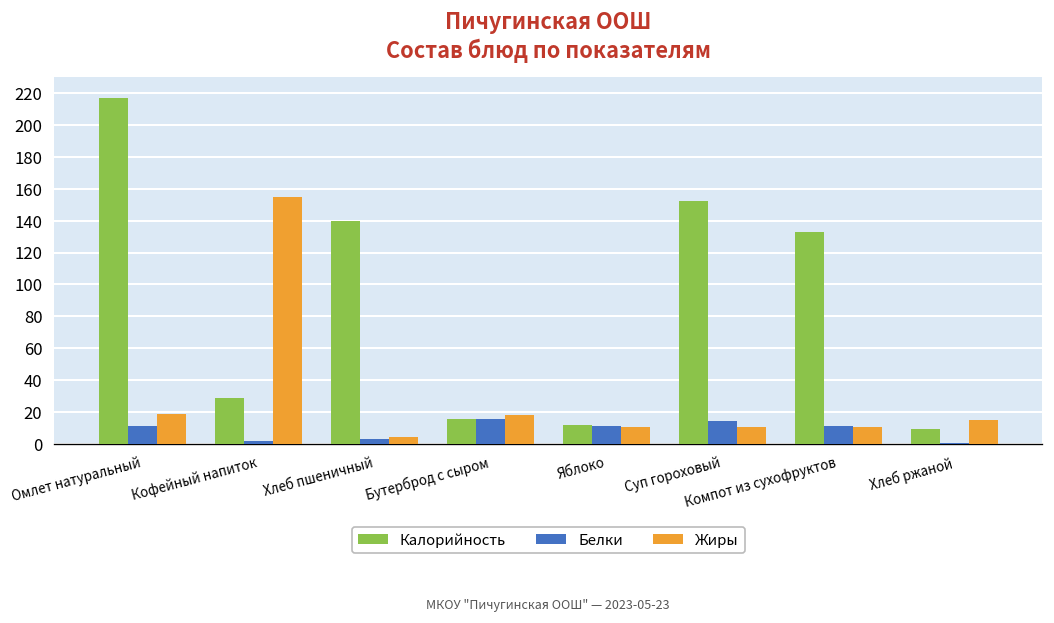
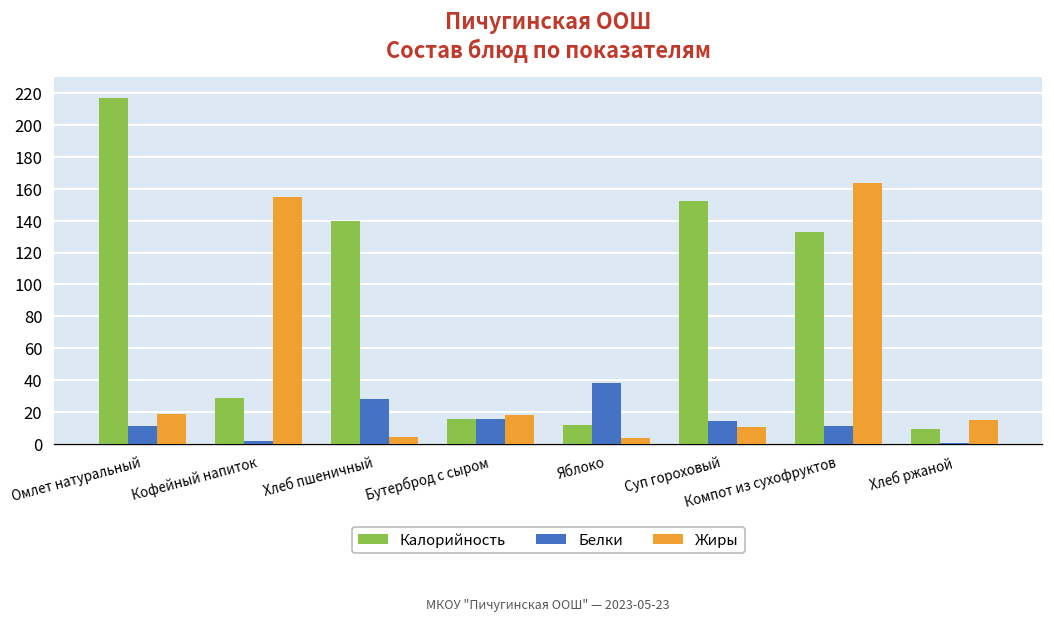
Белки, Хлеб пшеничный: 3 -> 28
Белки, Яблоко: 11 -> 38
Жиры, Яблоко: 10 -> 4
Жиры, Компот из сухофруктов: 10 -> 164
